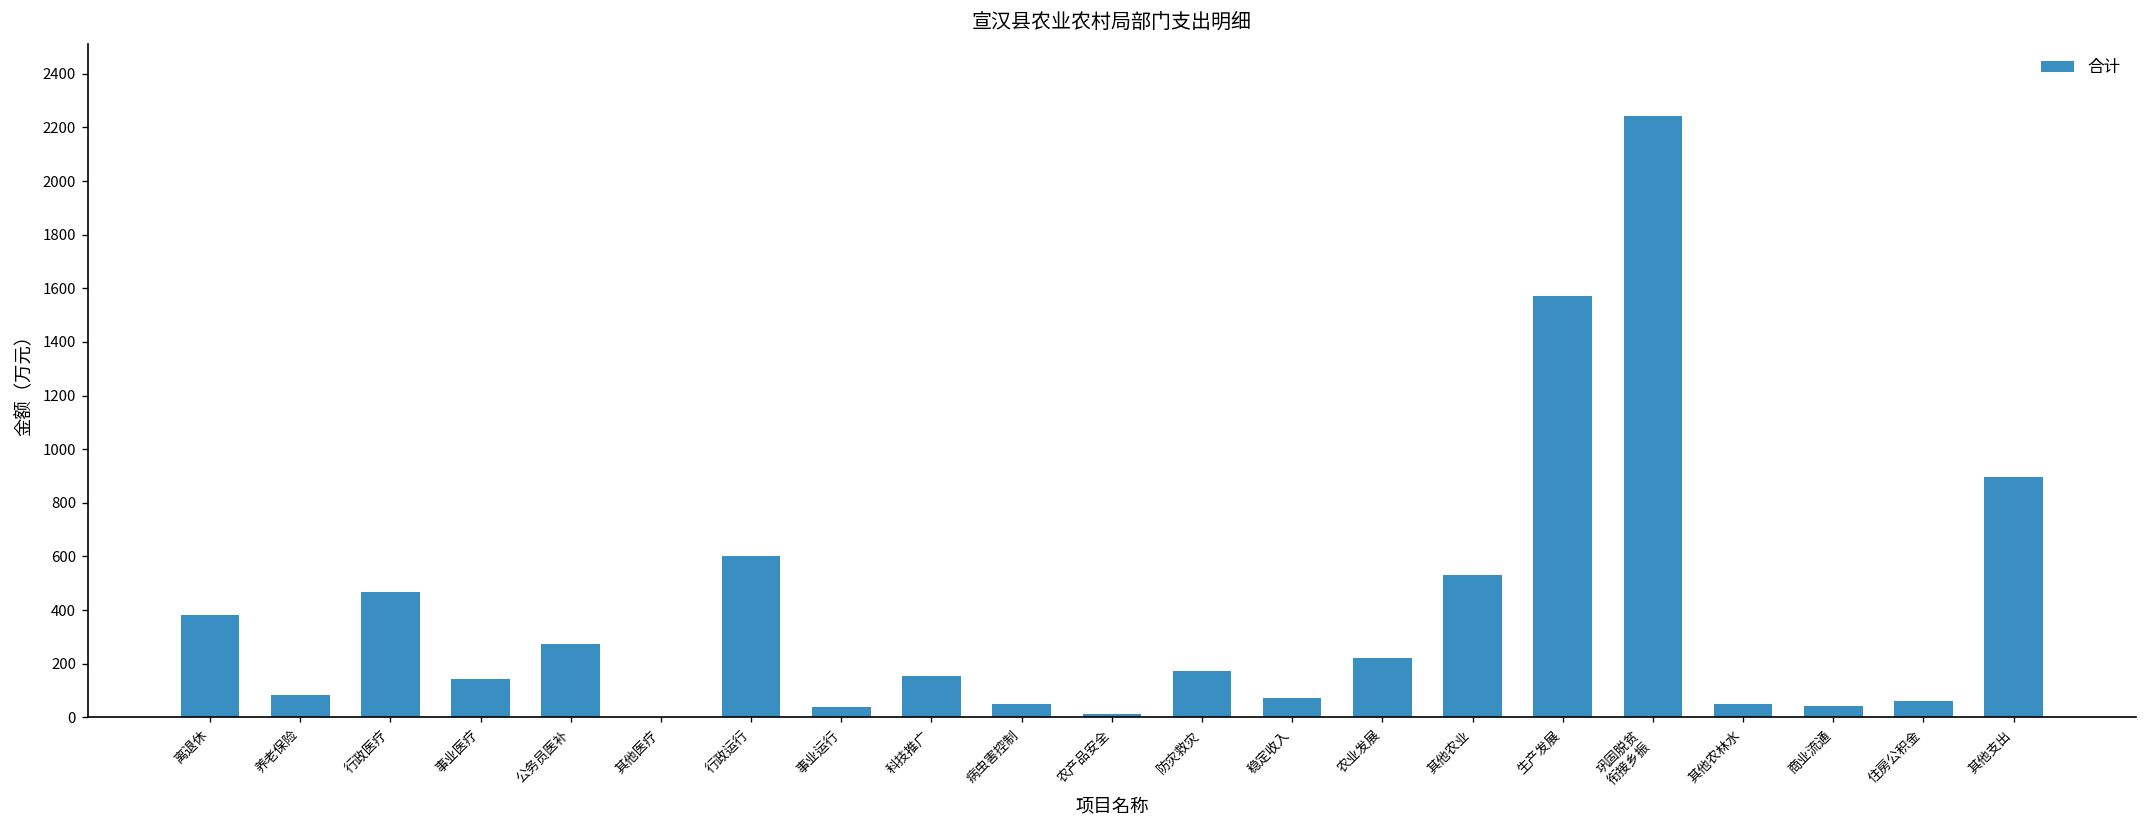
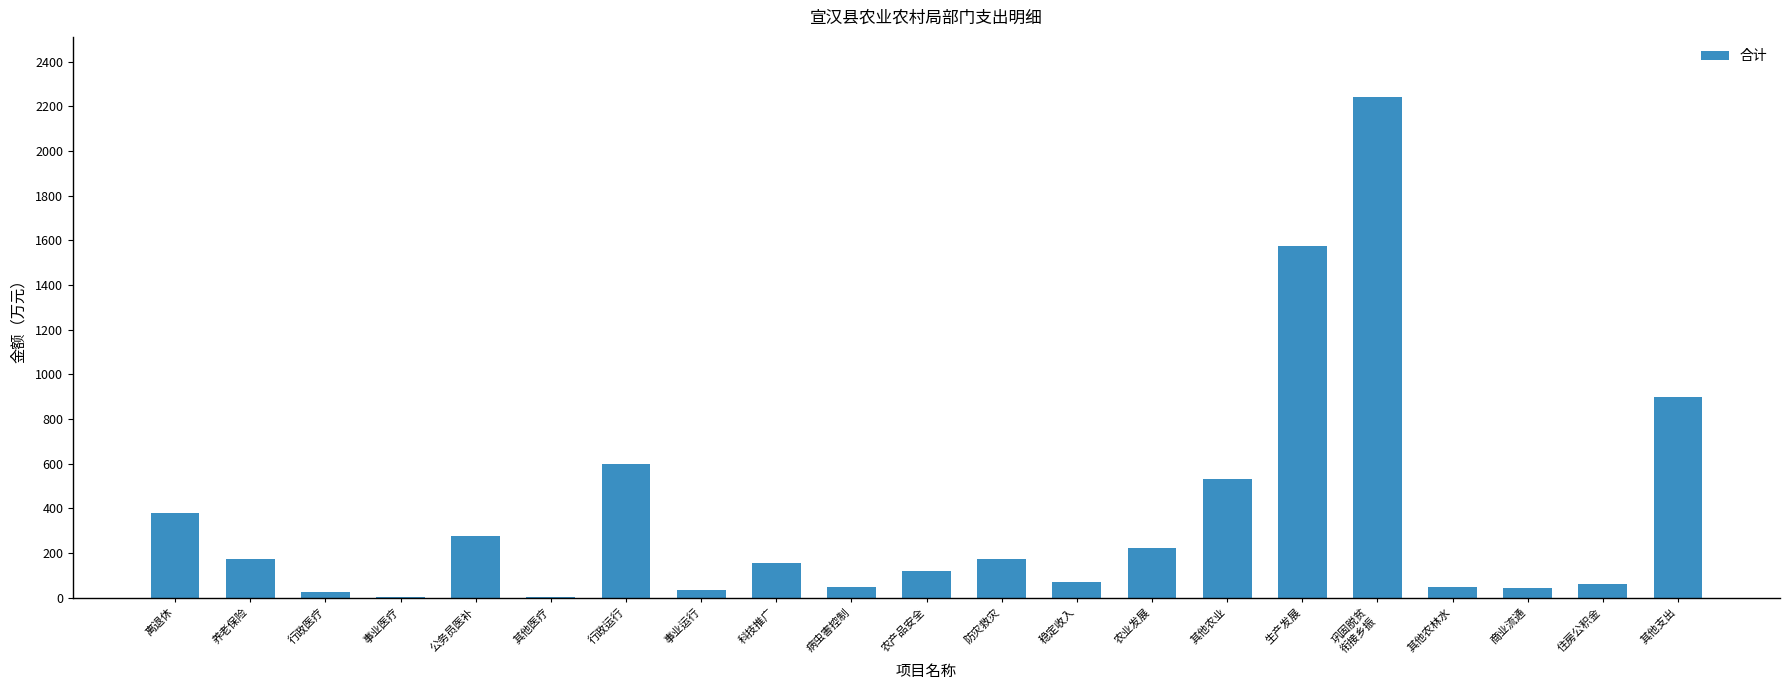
养老保险: 80 -> 170
行政医疗: 470 -> 30
事业医疗: 140 -> 0
农产品安全: 10 -> 120
